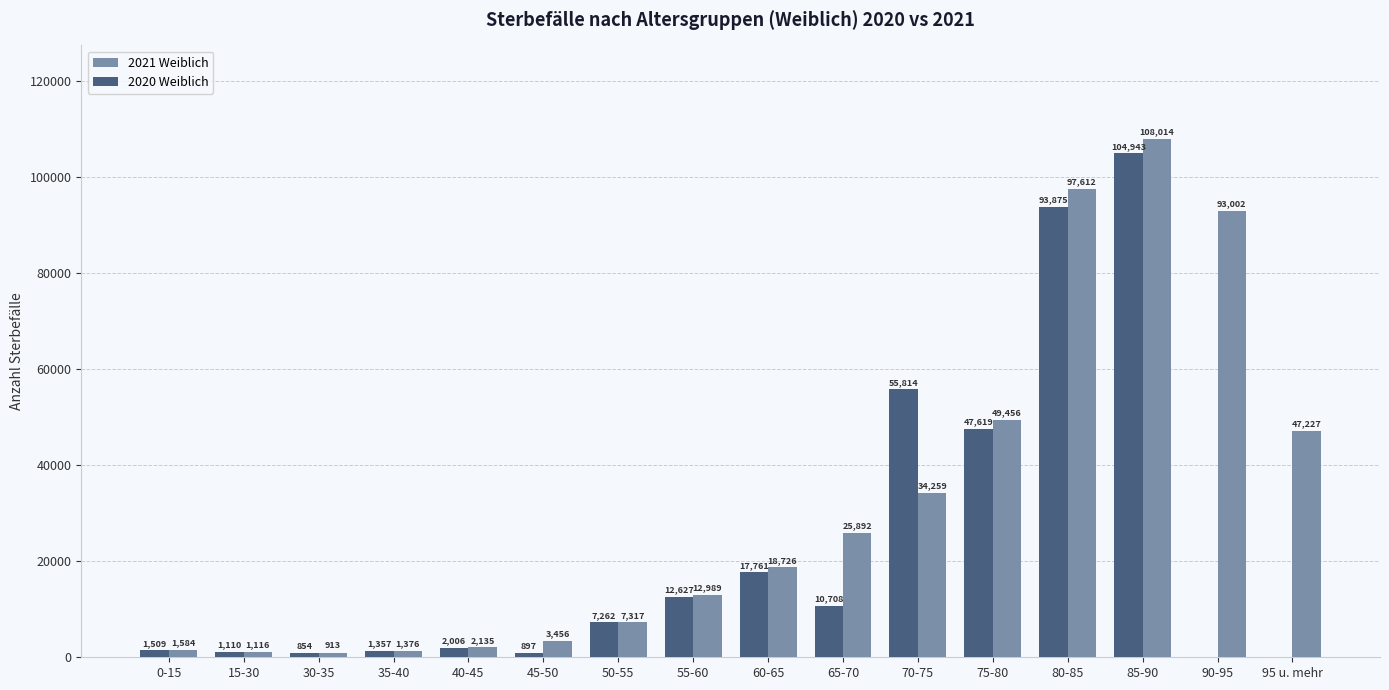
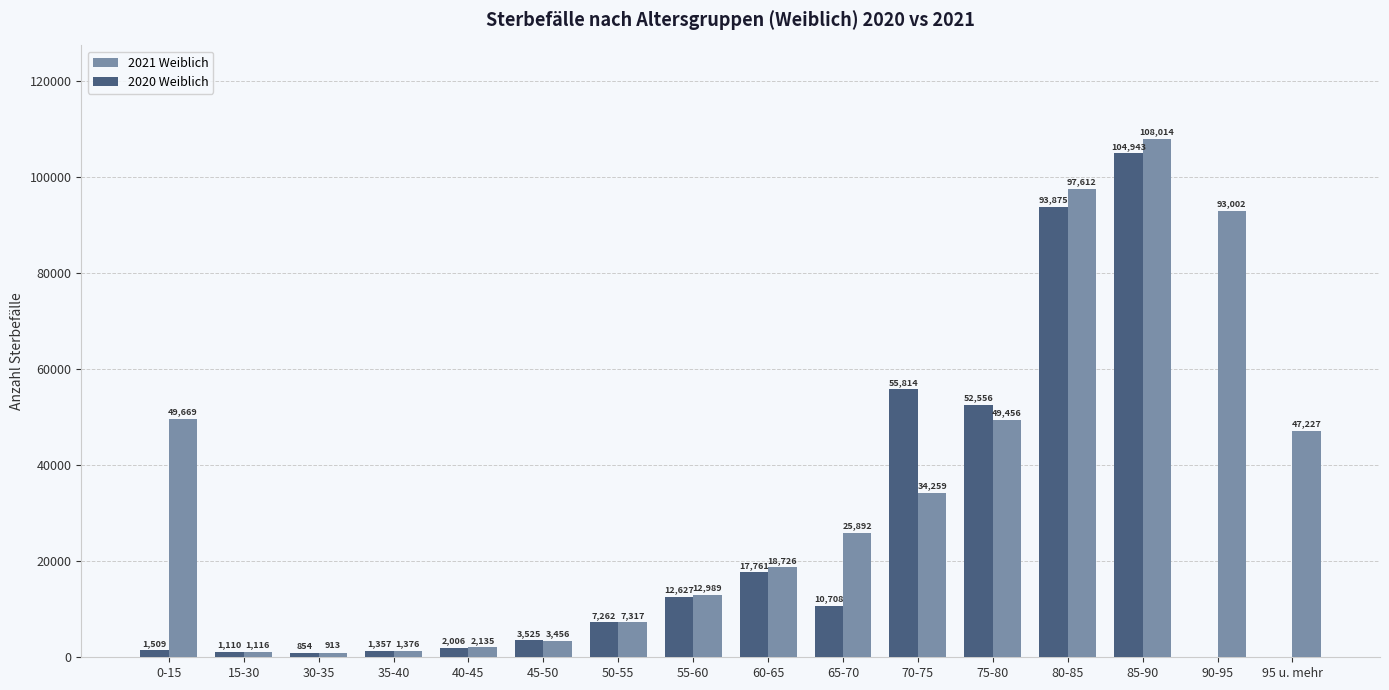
2021 Weiblich, 0-15: 1,584 -> 49,669
2020 Weiblich, 45-50: 897 -> 3,525
2020 Weiblich, 75-80: 47,619 -> 52,556
